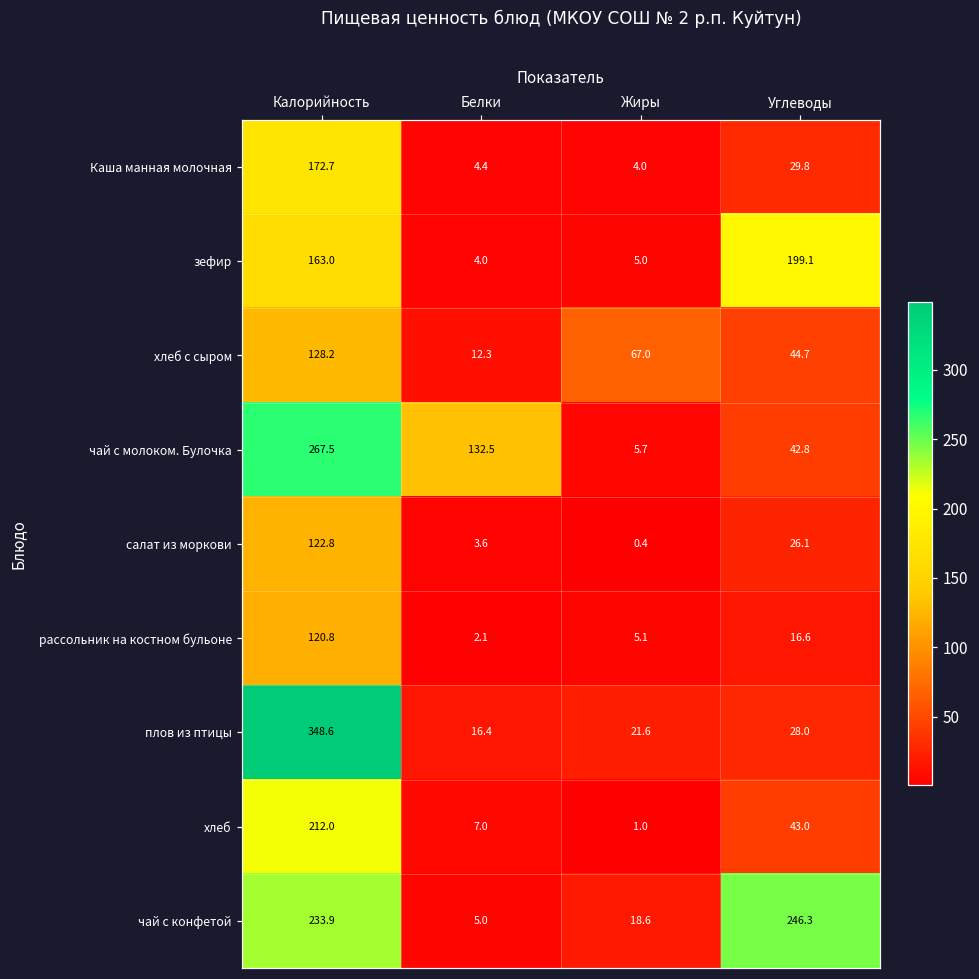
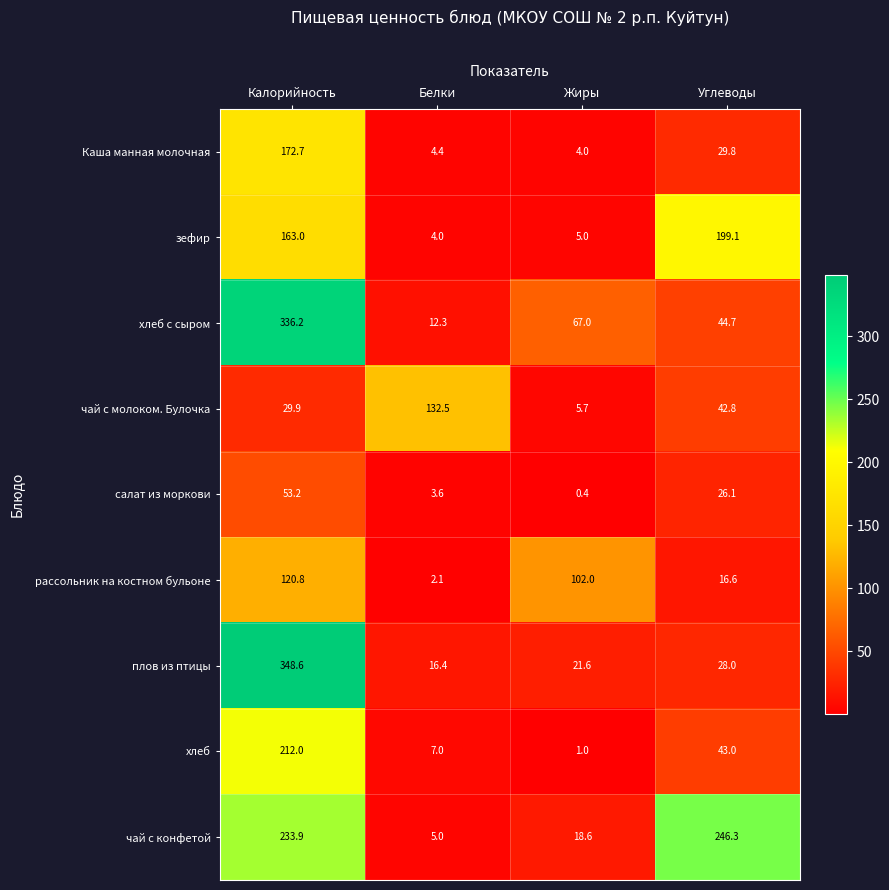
хлеб с сыром, Калорийность: 128.2 -> 336.2
чай с молоком. Булочка, Калорийность: 267.5 -> 29.9
салат из моркови, Калорийность: 122.8 -> 53.2
рассольник на костном бульоне, Жиры: 5.1 -> 102.0
